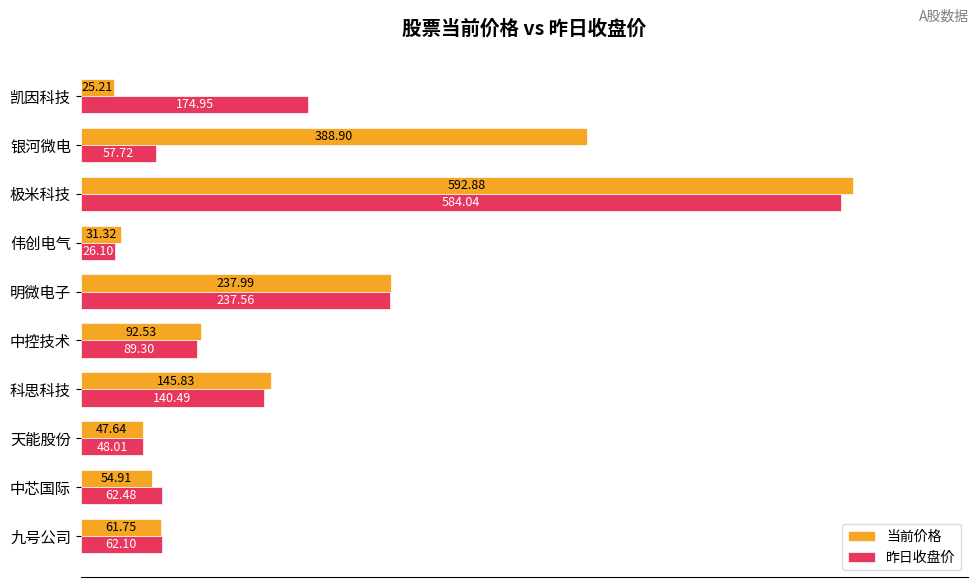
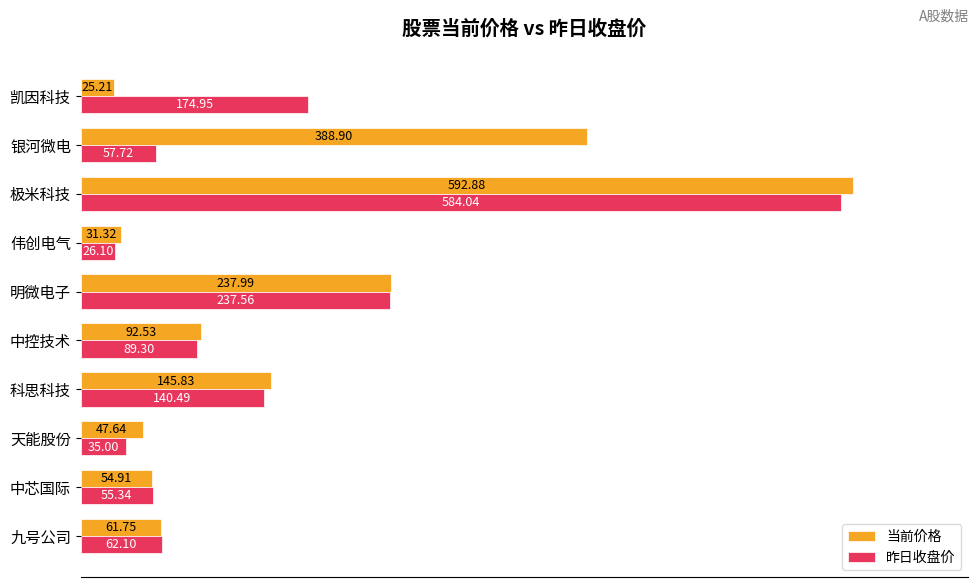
昨日收盘价, 天能股份: 48.01 -> 35.00
昨日收盘价, 中芯国际: 62.48 -> 55.34
